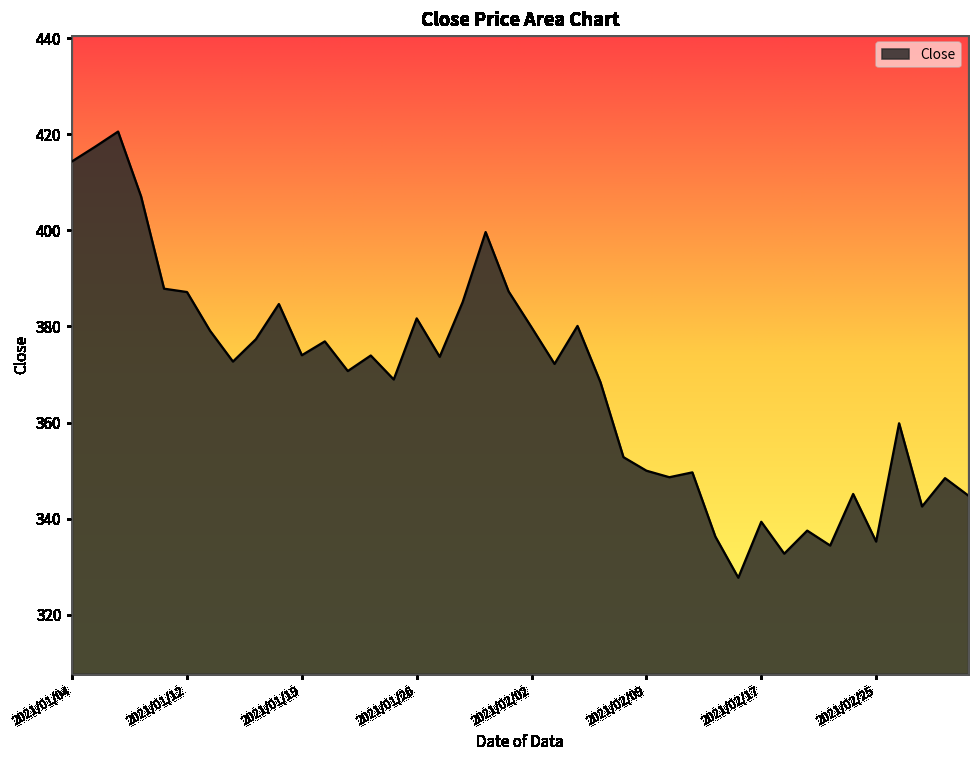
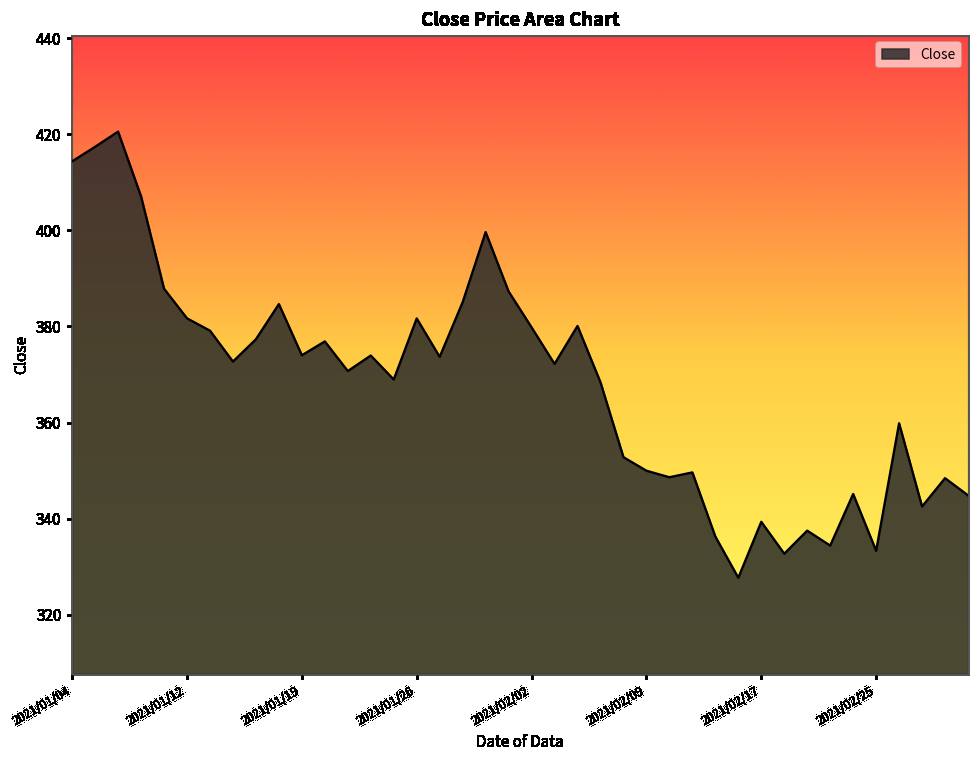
2021/01/12: 387 -> 382
2021/02/25: 335 -> 333
